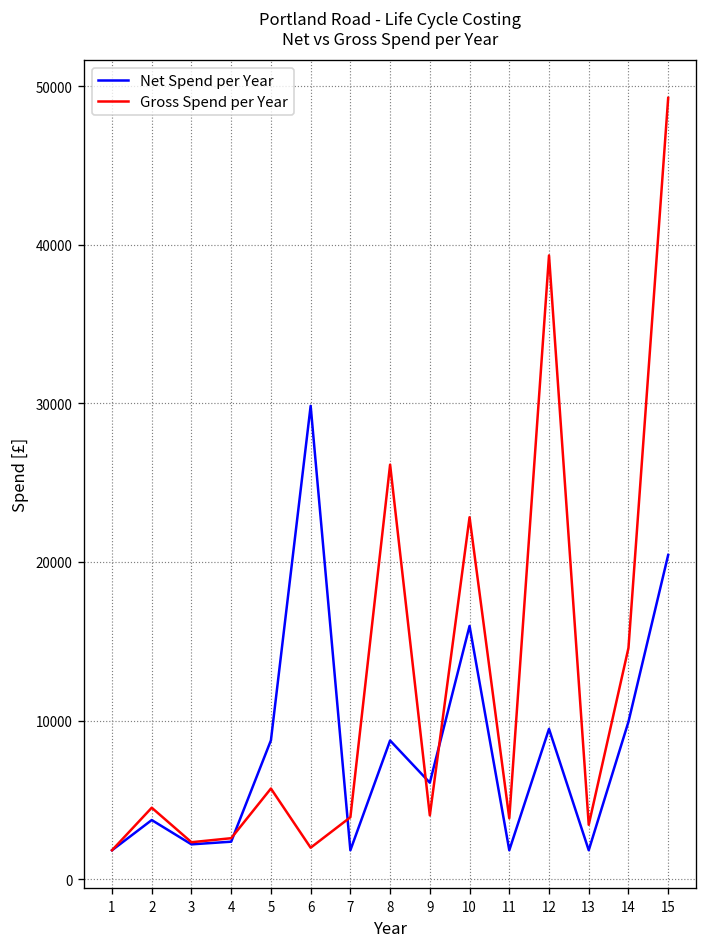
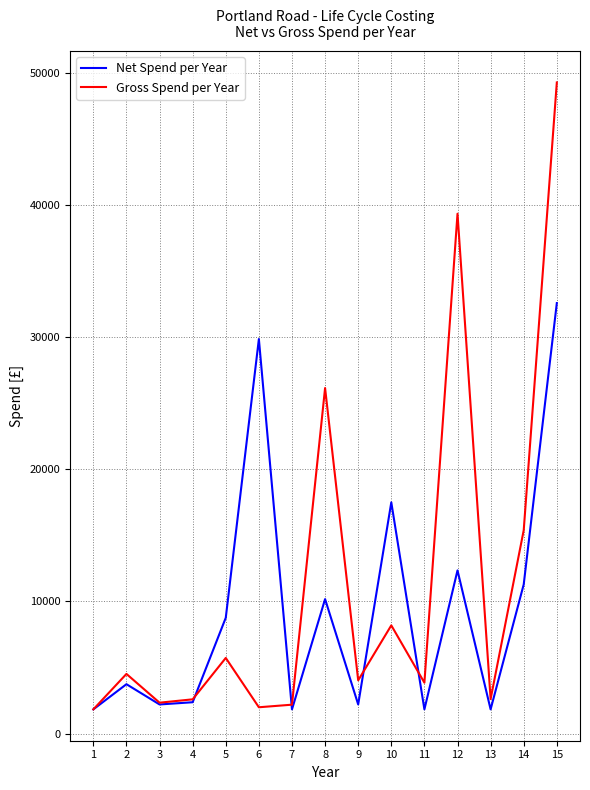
Gross Spend per Year, 7: 3900 -> 2200
Net Spend per Year, 8: 8700 -> 10200
Net Spend per Year, 9: 6100 -> 2200
Net Spend per Year, 10: 16000 -> 17500
Gross Spend per Year, 10: 22800 -> 8200
Net Spend per Year, 12: 9500 -> 12300
Gross Spend per Year, 13: 3400 -> 2600
Net Spend per Year, 14: 9900 -> 11300
Gross Spend per Year, 14: 14600 -> 15400
Net Spend per Year, 15: 20400 -> 32600
